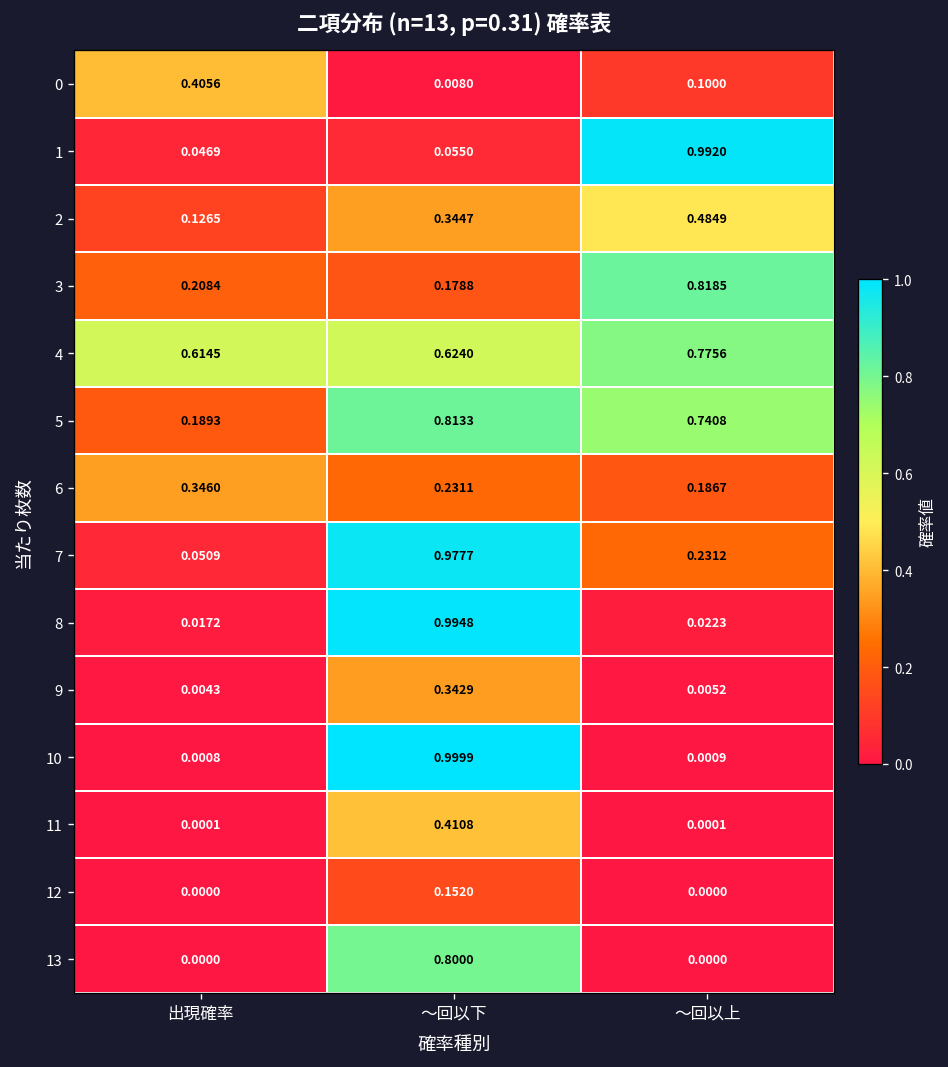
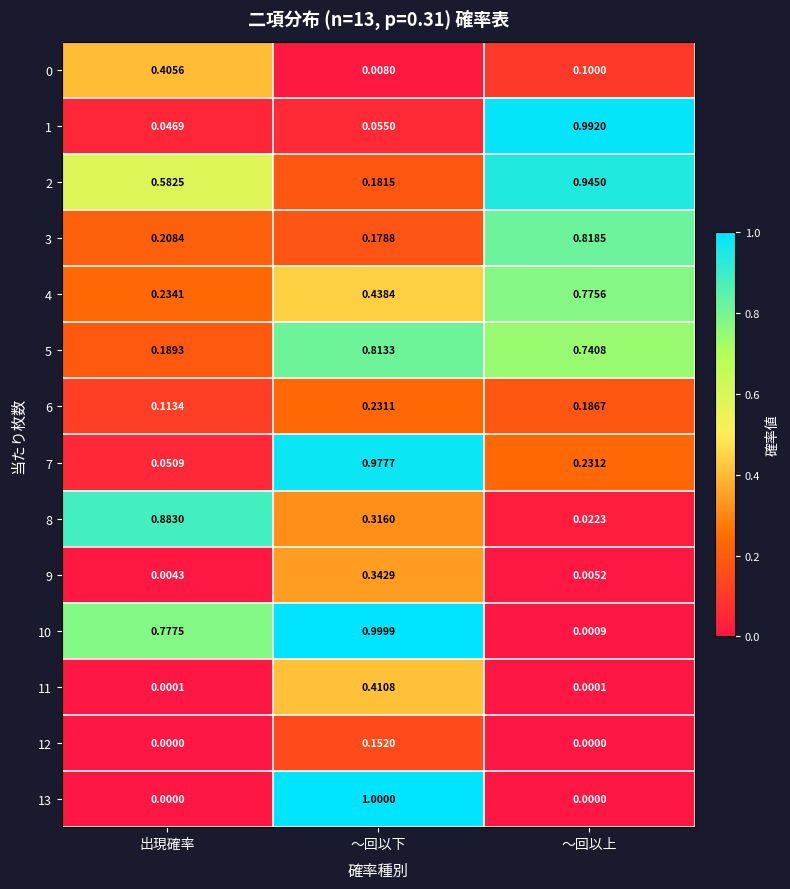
2, 出現確率: 0.1265 -> 0.5825
2, ～回以下: 0.3447 -> 0.1815
2, ～回以上: 0.4849 -> 0.9450
4, 出現確率: 0.6145 -> 0.2341
4, ～回以下: 0.6240 -> 0.4384
6, 出現確率: 0.3460 -> 0.1134
8, 出現確率: 0.0172 -> 0.8830
8, ～回以下: 0.9948 -> 0.3160
10, 出現確率: 0.0008 -> 0.7775
13, ～回以下: 0.8000 -> 1.0000
